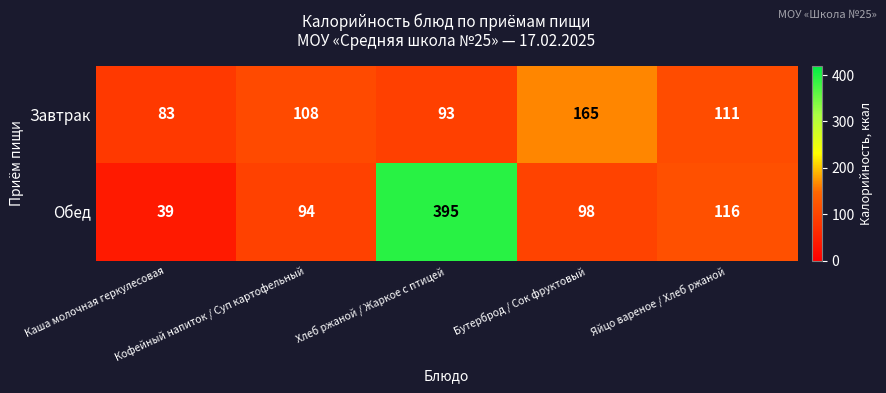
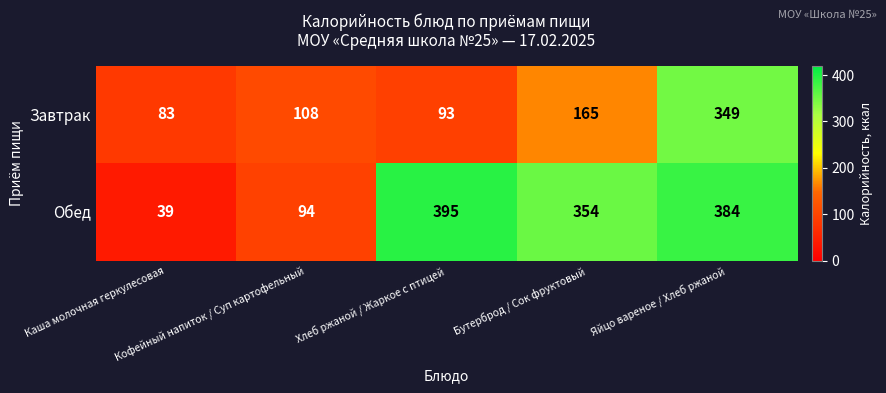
Завтрак, Яйцо вареное / Хлеб ржаной: 111 -> 349
Обед, Бутерброд / Сок фруктовый: 98 -> 354
Обед, Яйцо вареное / Хлеб ржаной: 116 -> 384
